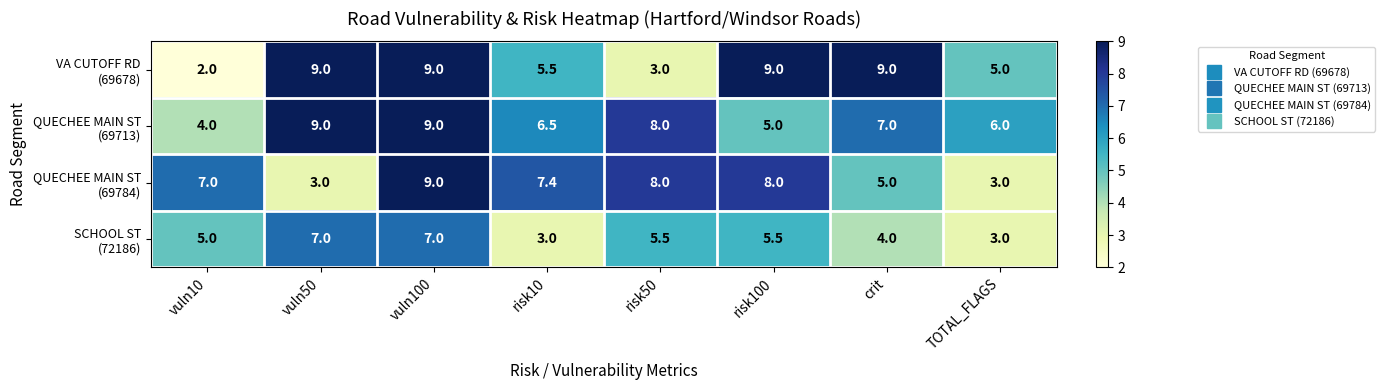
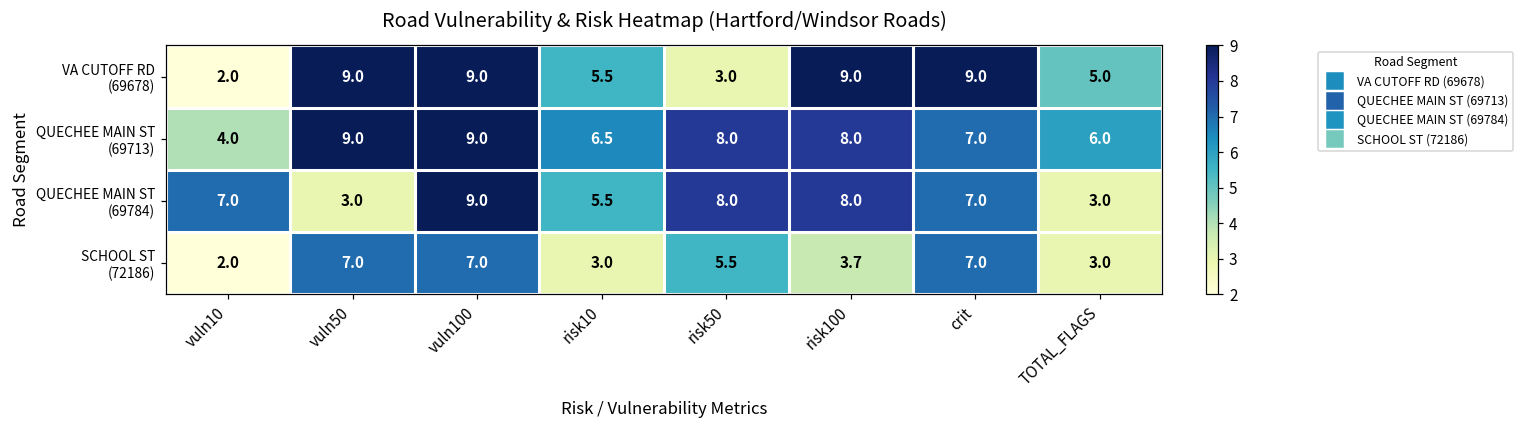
QUECHEE MAIN ST (69713), risk100: 5.0 -> 8.0
QUECHEE MAIN ST (69784), risk10: 7.4 -> 5.5
QUECHEE MAIN ST (69784), crit: 5.0 -> 7.0
SCHOOL ST (72186), vuln10: 5.0 -> 2.0
SCHOOL ST (72186), risk100: 5.5 -> 3.7
SCHOOL ST (72186), crit: 4.0 -> 7.0
